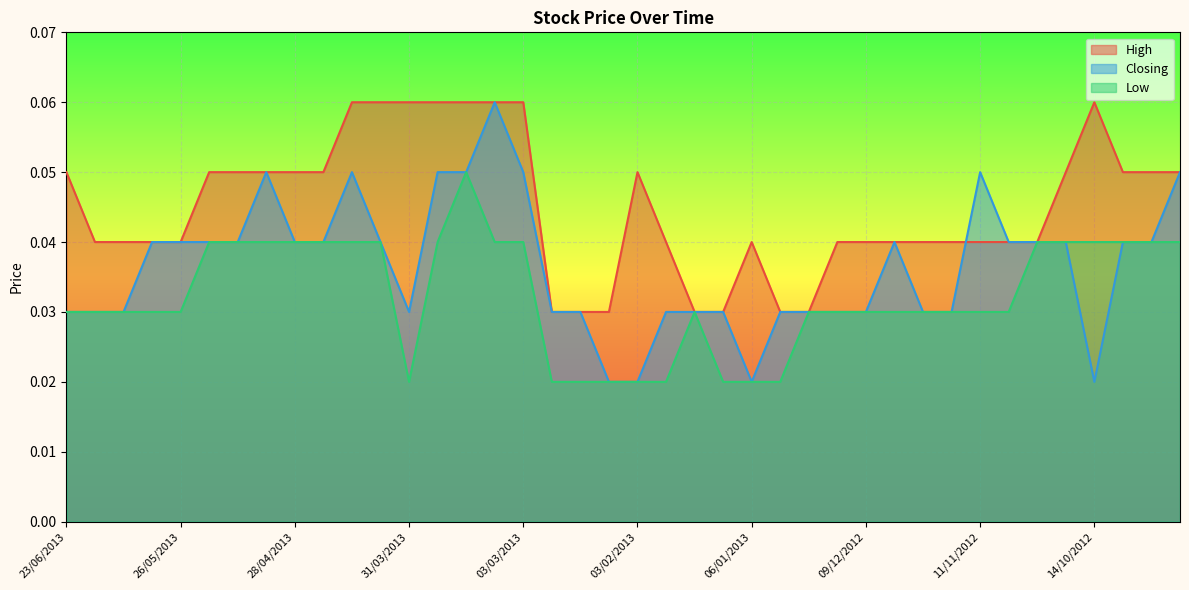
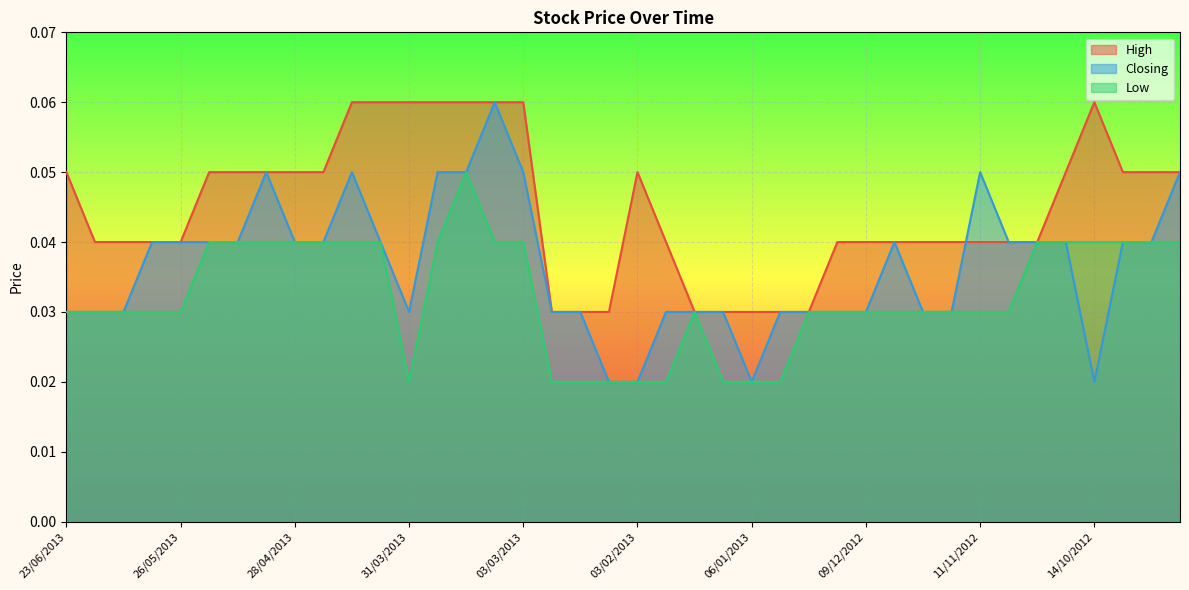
High, 06/01/2013: 0.04 -> 0.03
